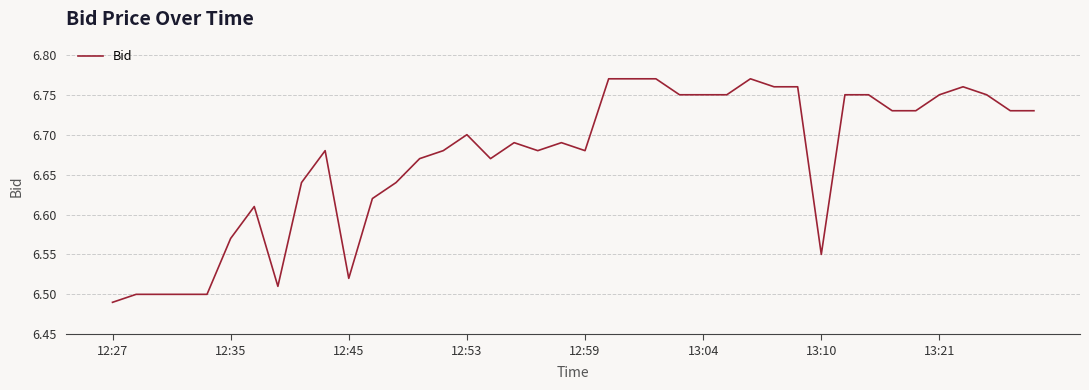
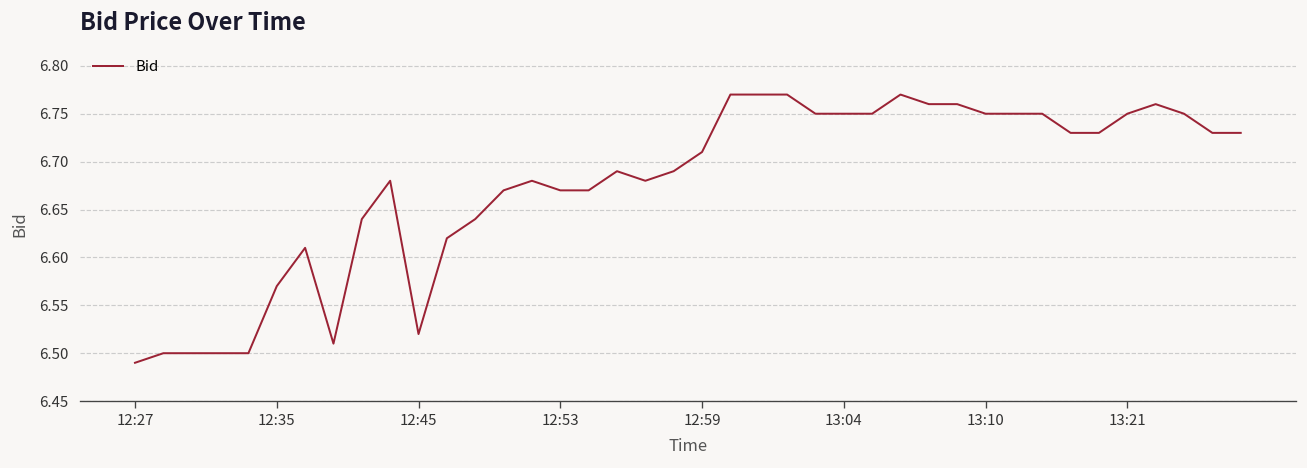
12:53: 6.70 -> 6.67
12:59: 6.68 -> 6.71
13:10: 6.55 -> 6.75
